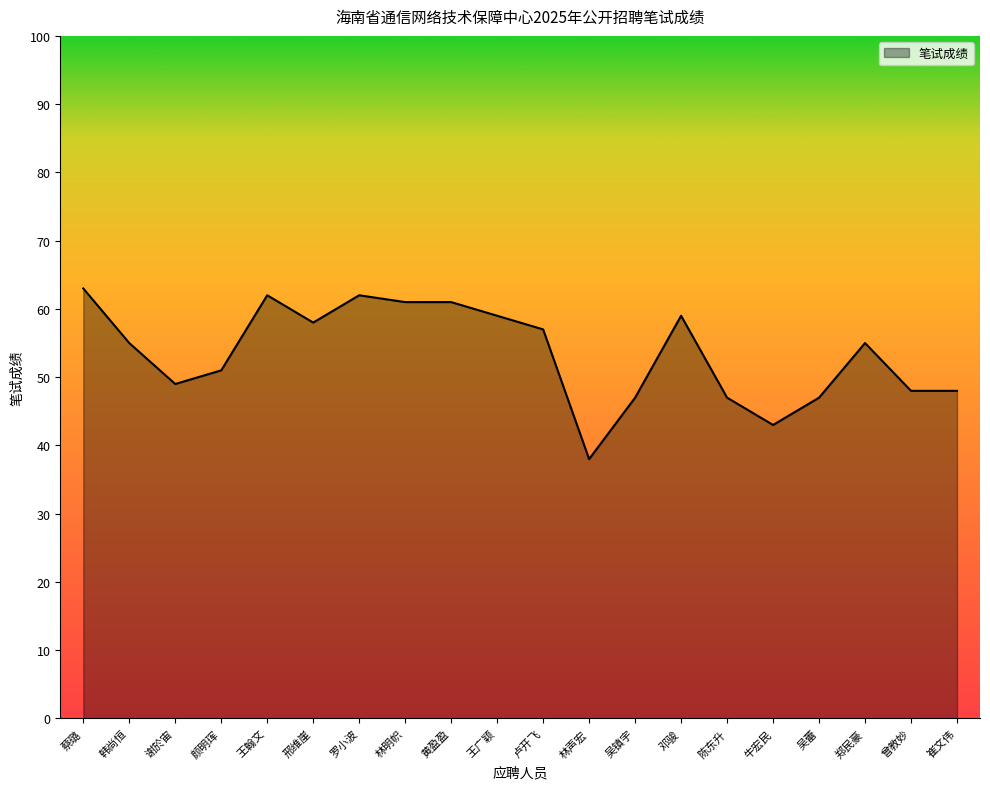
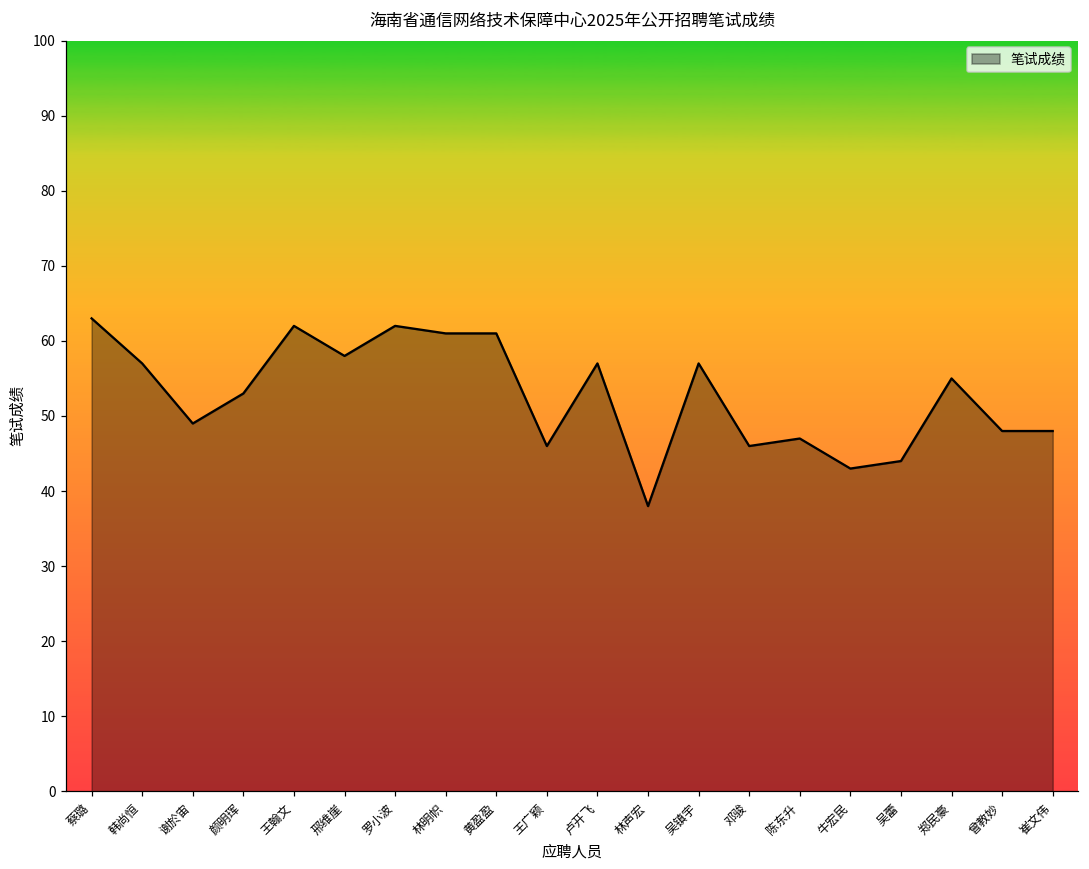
韩尚恒: 55 -> 57
颜明珲: 51 -> 53
王广颖: 59 -> 46
吴镇宇: 47 -> 57
邓骏: 59 -> 46
吴蕾: 47 -> 44
